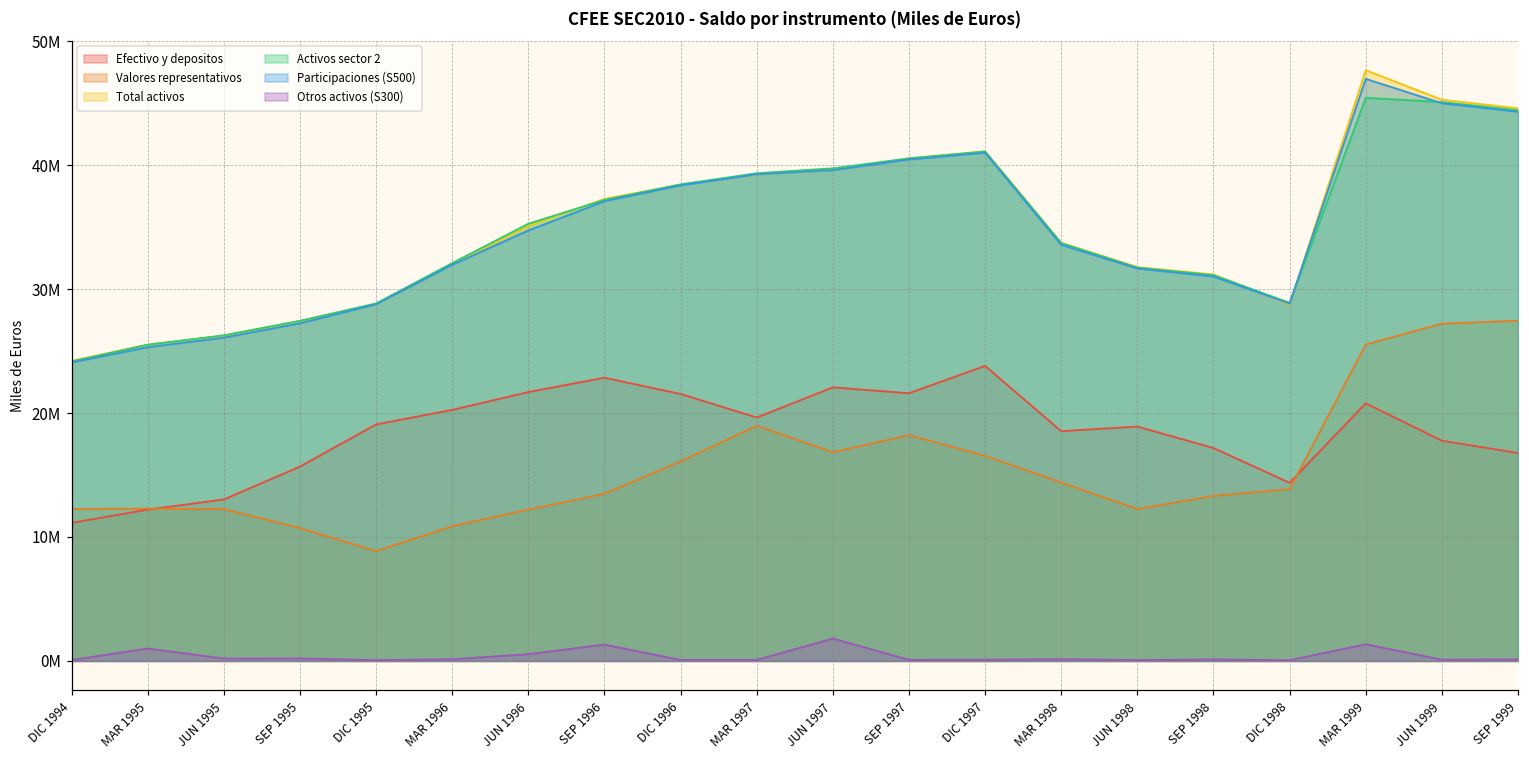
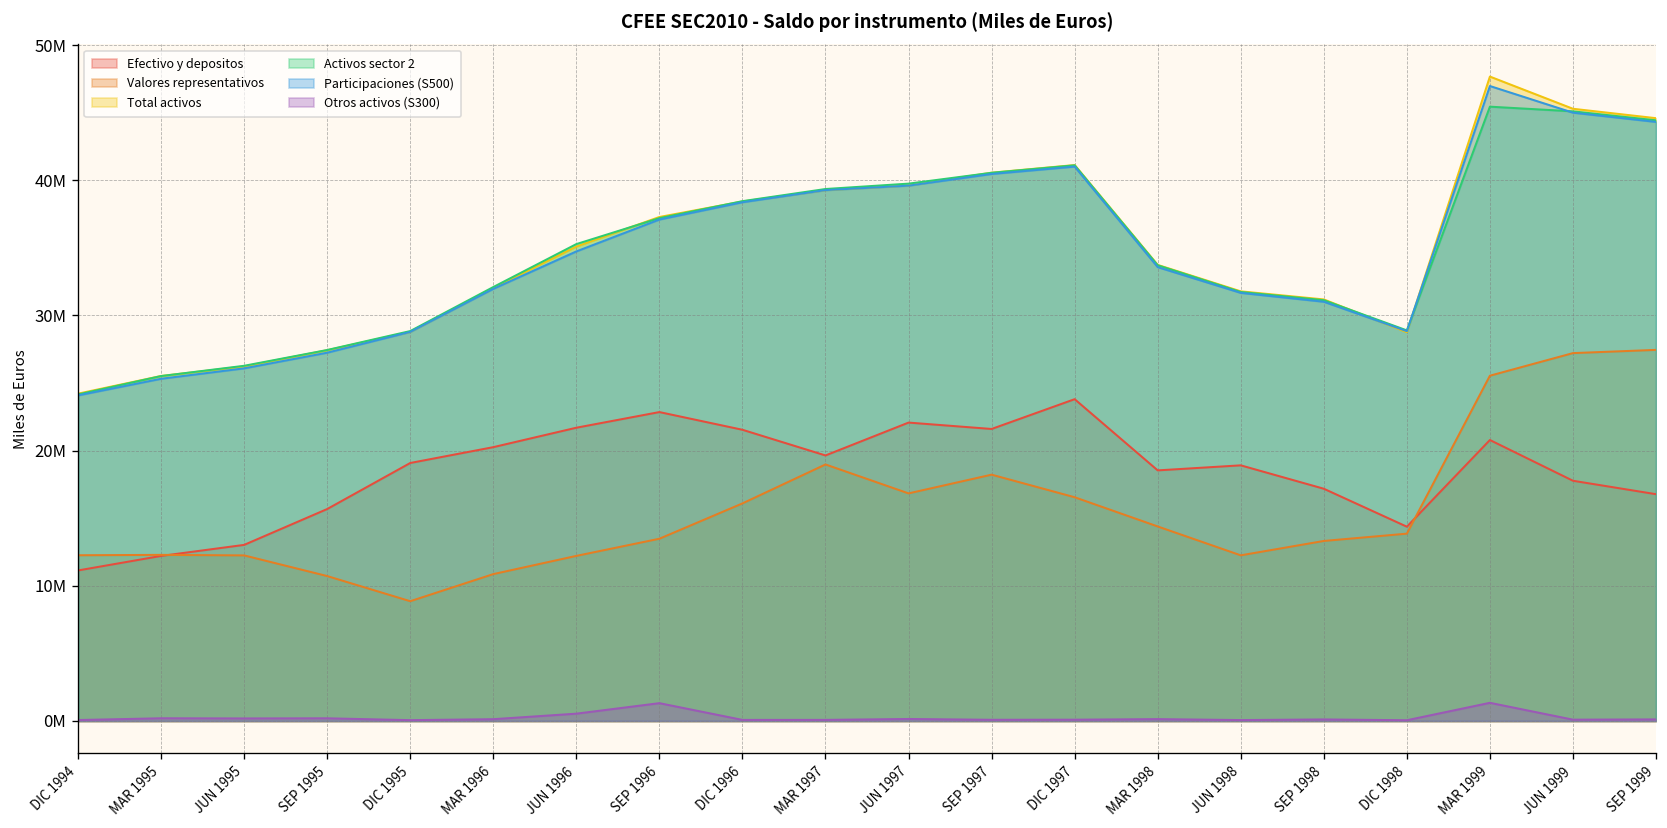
Otros activos (S300), MAR 1995: 1000000 -> 200000
Otros activos (S300), JUN 1997: 1800000 -> 100000
